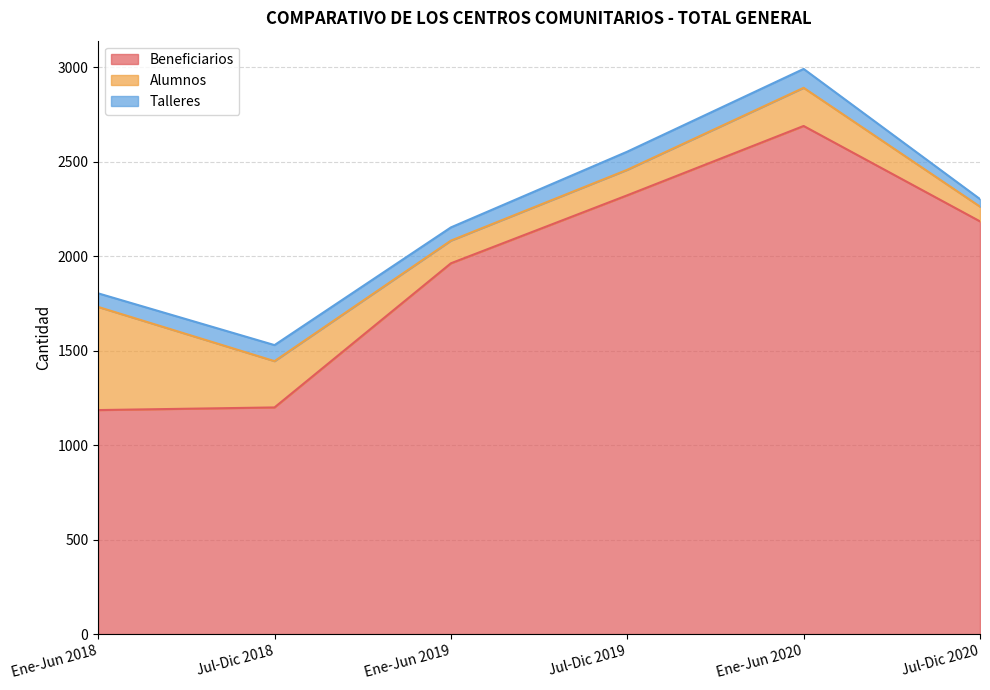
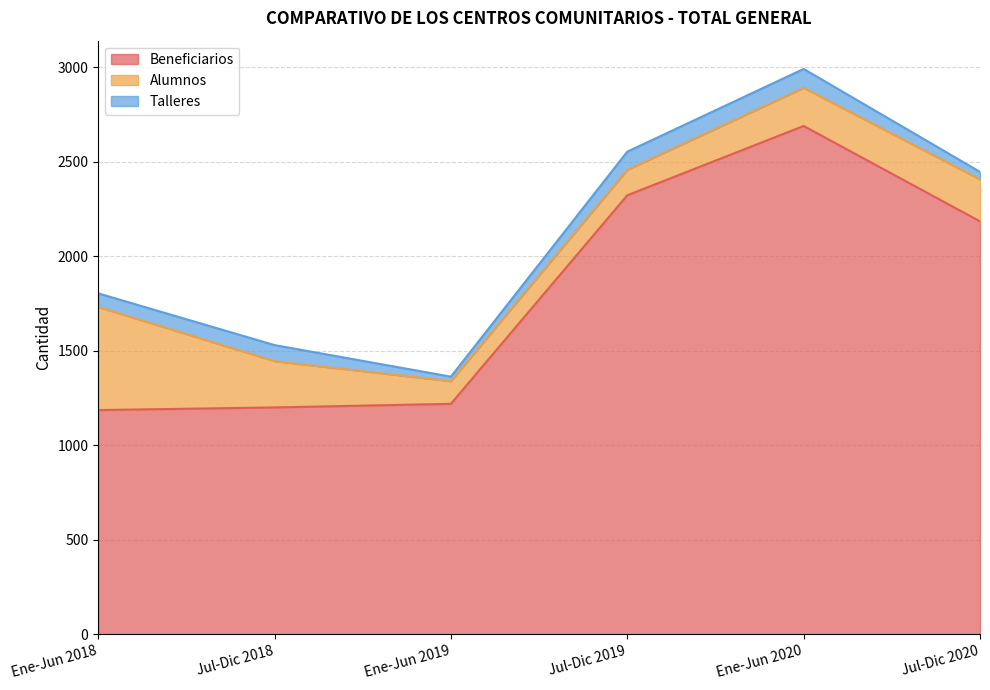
Beneficiarios, Ene-Jun 2019: 1960 -> 1220
Talleres, Ene-Jun 2019: 70 -> 20
Alumnos, Jul-Dic 2020: 80 -> 220
